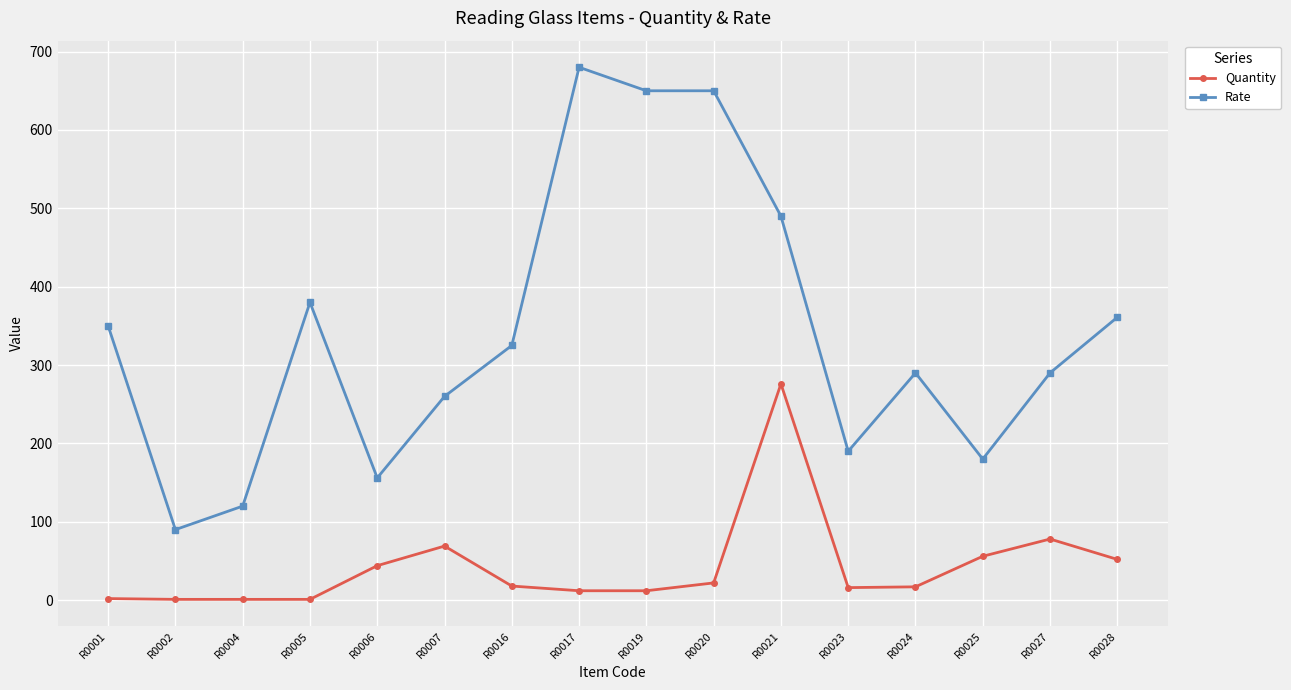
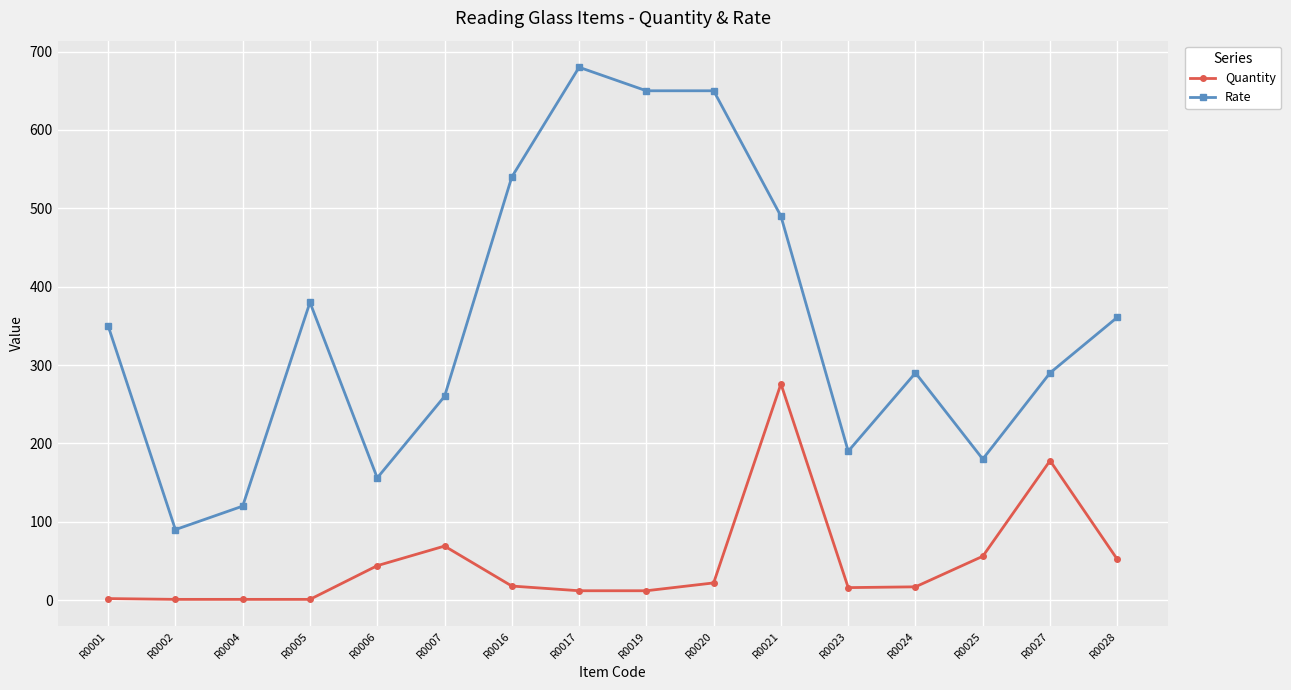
Rate, R0016: 330 -> 540
Quantity, R0027: 80 -> 180
